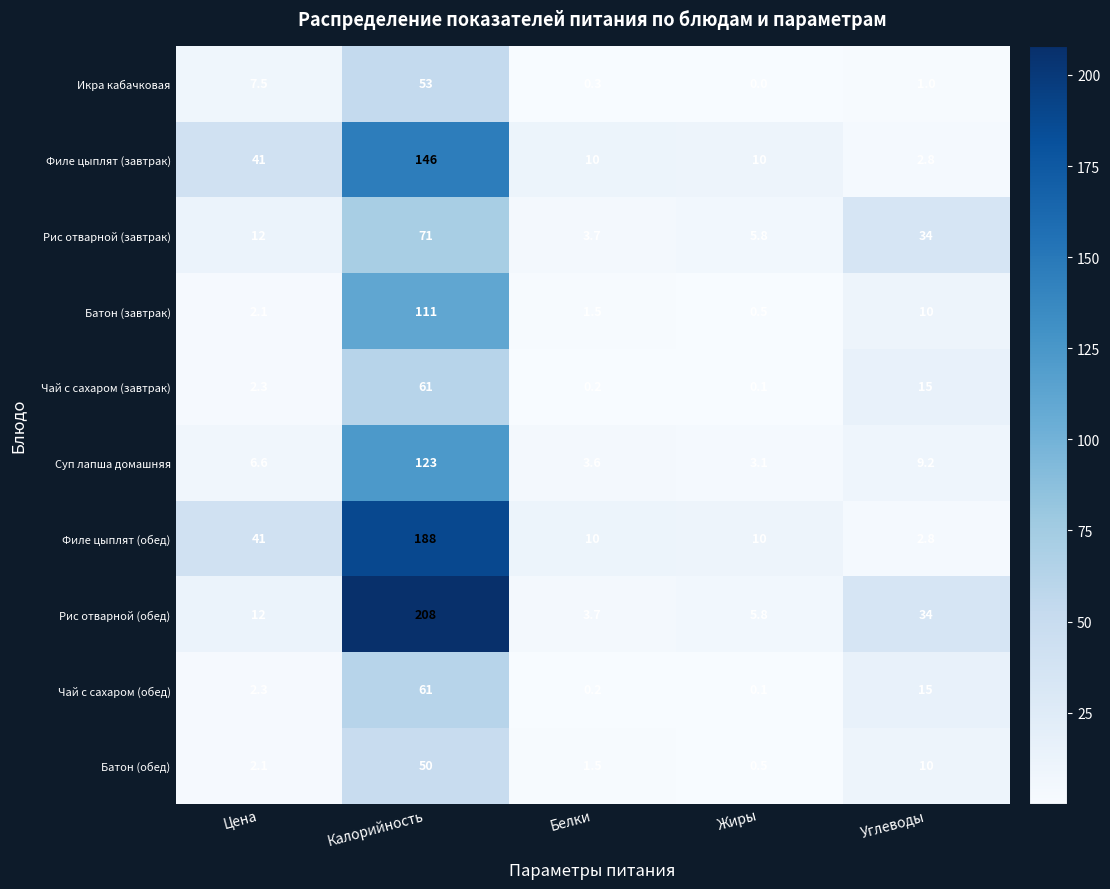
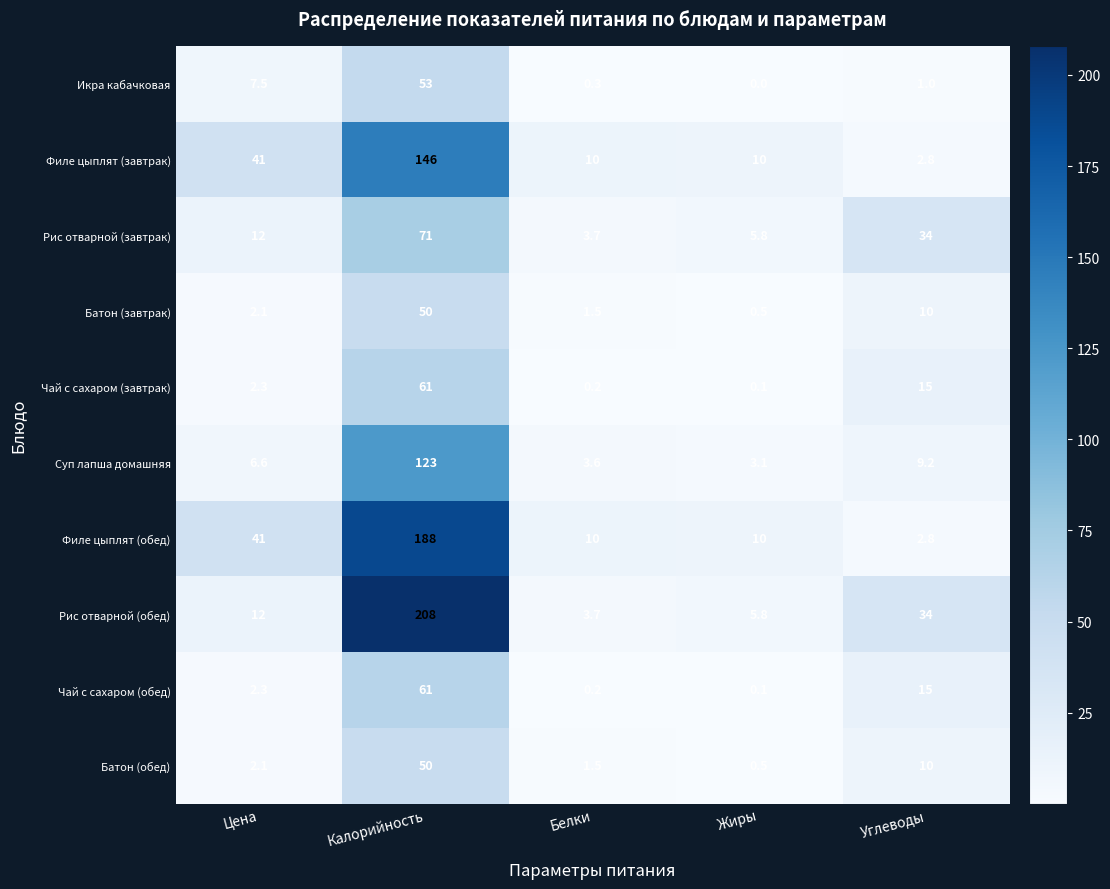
Батон (завтрак), Калорийность: 111 -> 50
